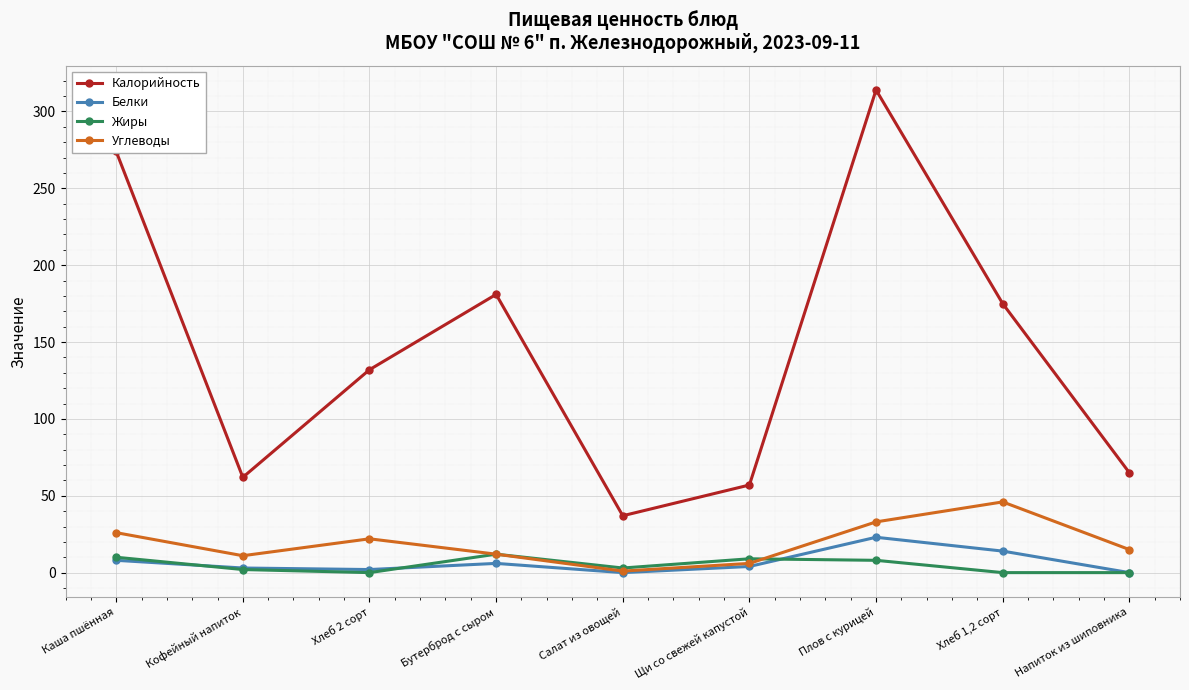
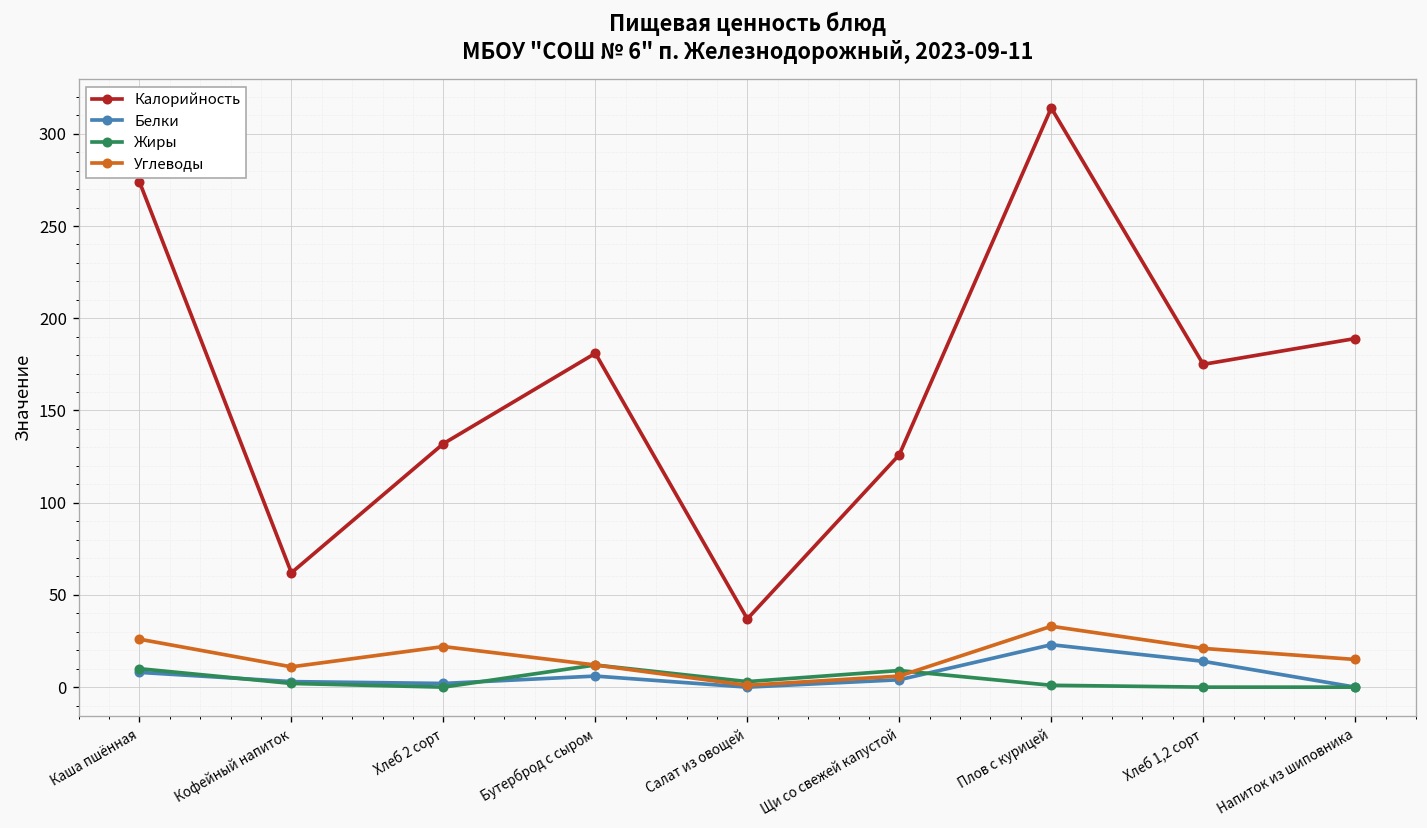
Калорийность, Щи со свежей капустой: 57 -> 126
Жиры, Плов с курицей: 8 -> 1
Углеводы, Хлеб 1,2 сорт: 46 -> 21
Калорийность, Напиток из шиповника: 65 -> 189
